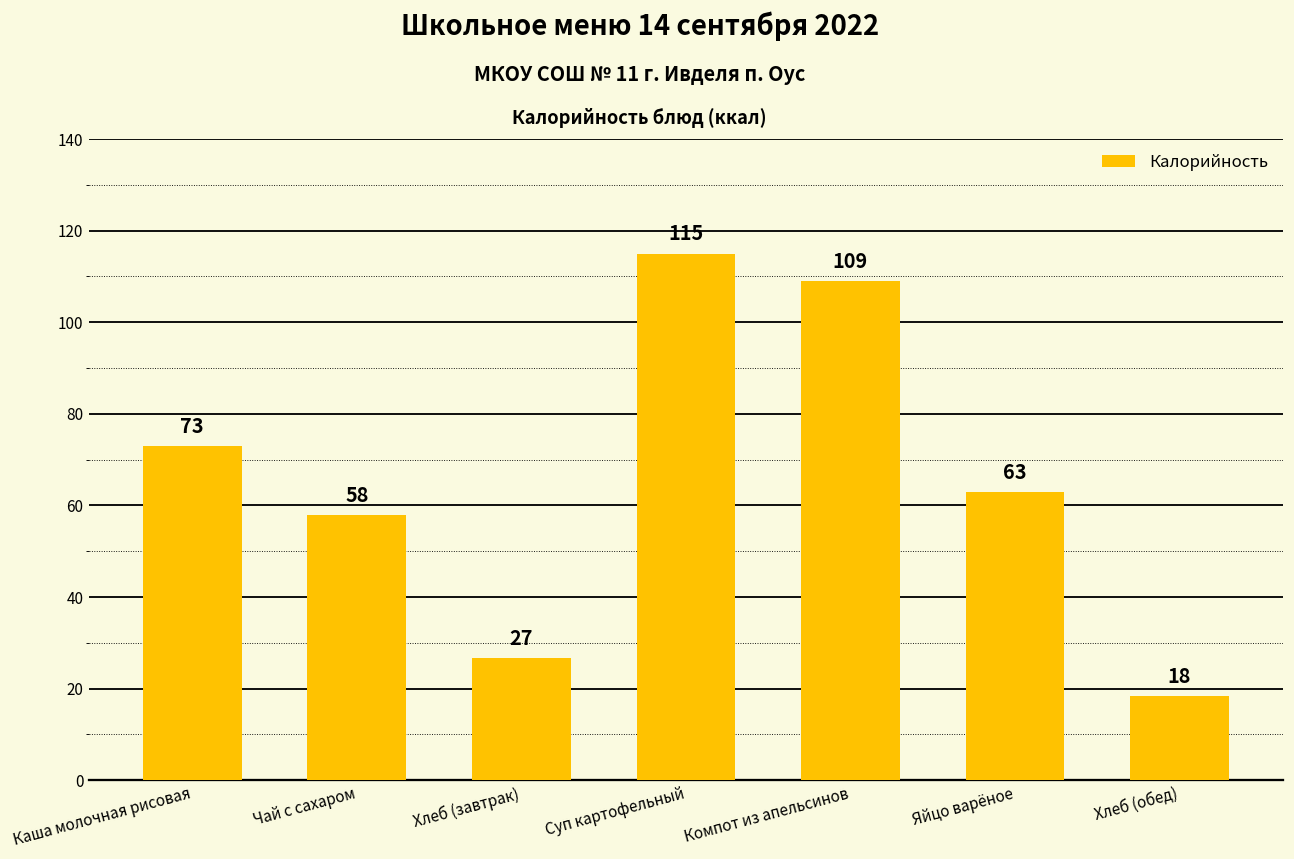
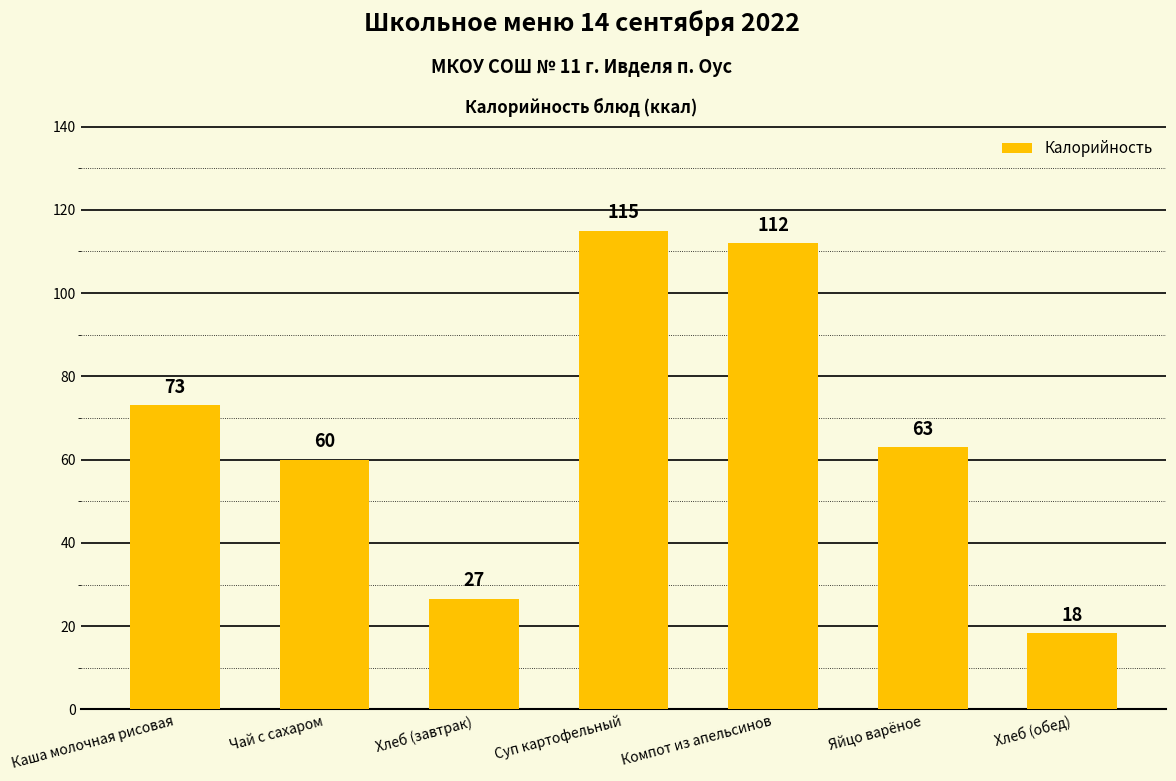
Чай с сахаром: 58 -> 60
Компот из апельсинов: 109 -> 112
